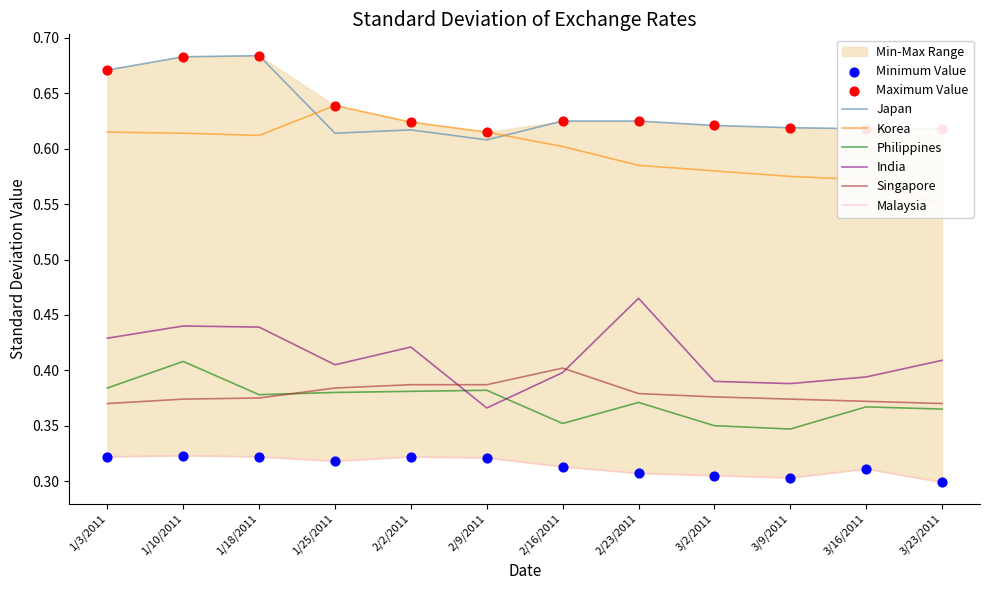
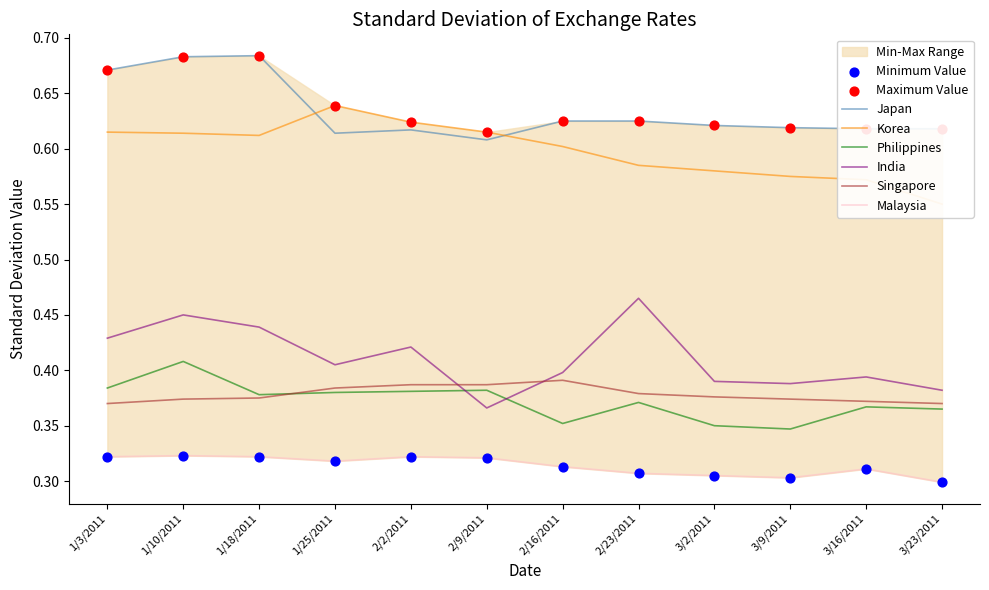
India, 1/10/2011: 0.44 -> 0.45
Singapore, 2/16/2011: 0.402 -> 0.391
India, 3/23/2011: 0.409 -> 0.382
